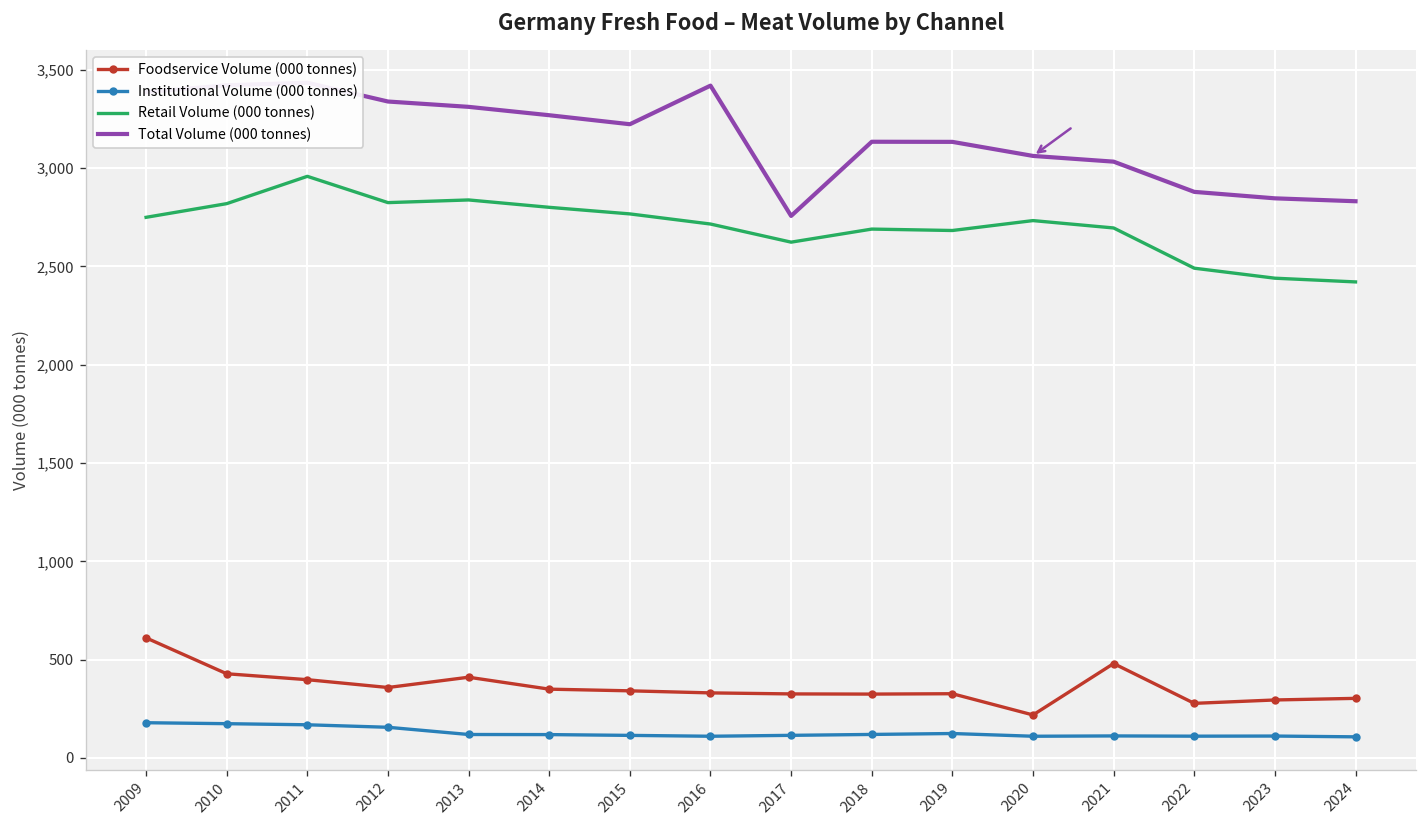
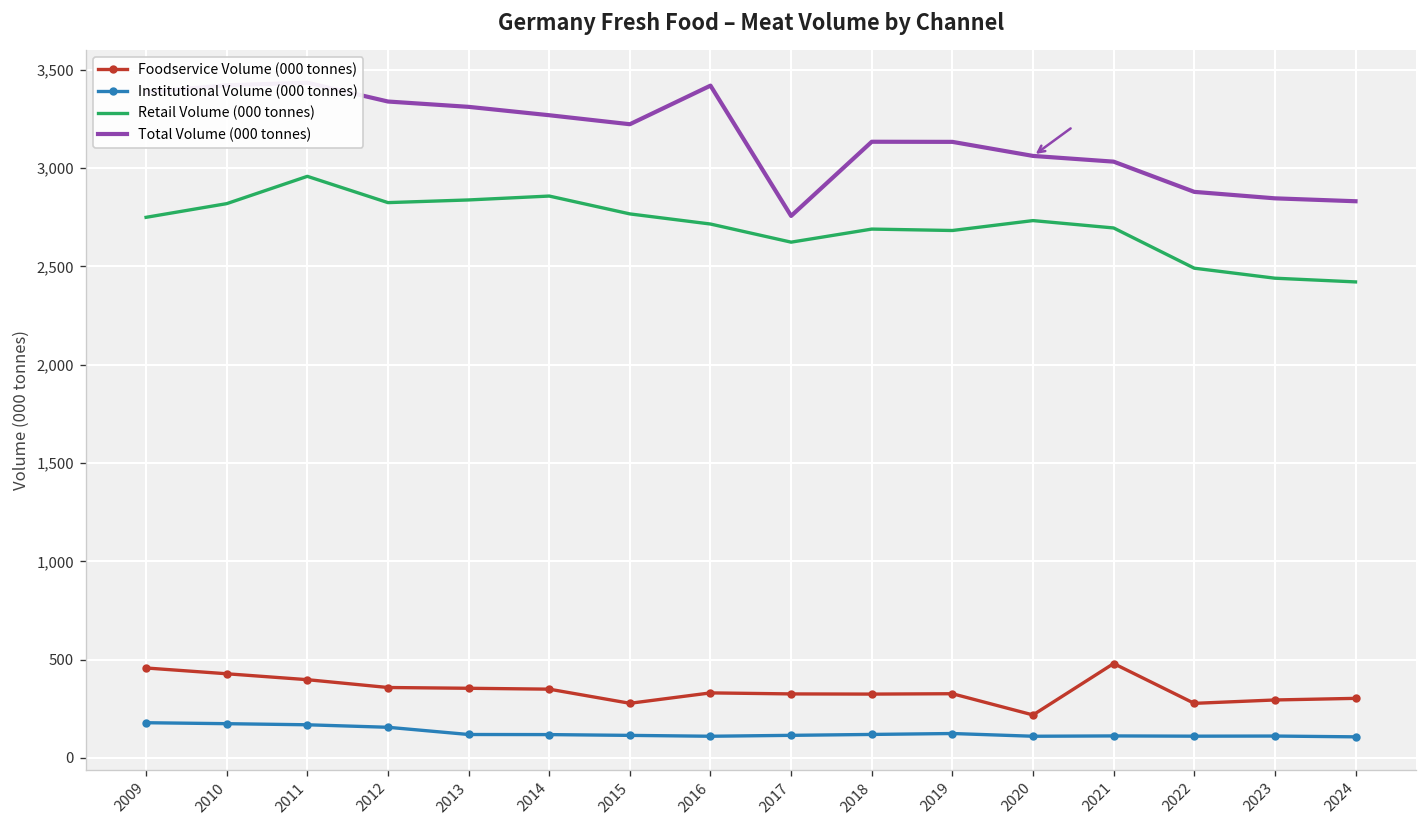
Foodservice Volume (000 tonnes), 2009: 610 -> 460
Foodservice Volume (000 tonnes), 2013: 410 -> 350
Retail Volume (000 tonnes), 2014: 2,800 -> 2,860
Foodservice Volume (000 tonnes), 2015: 340 -> 280
